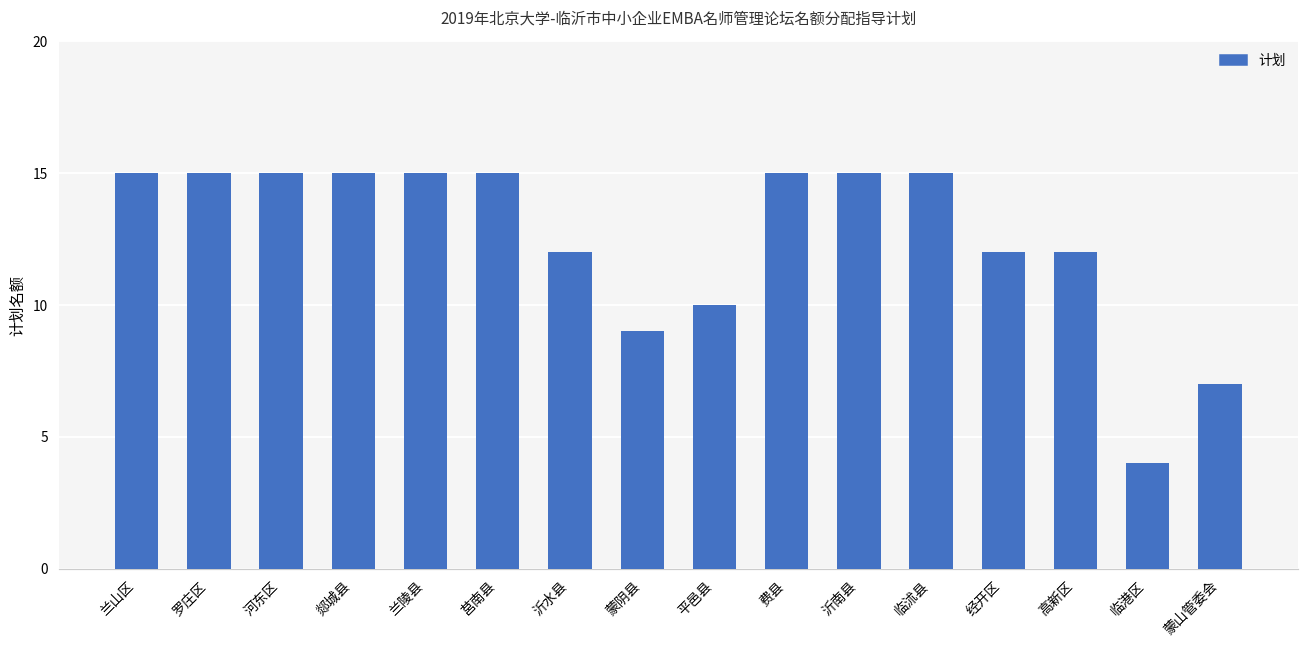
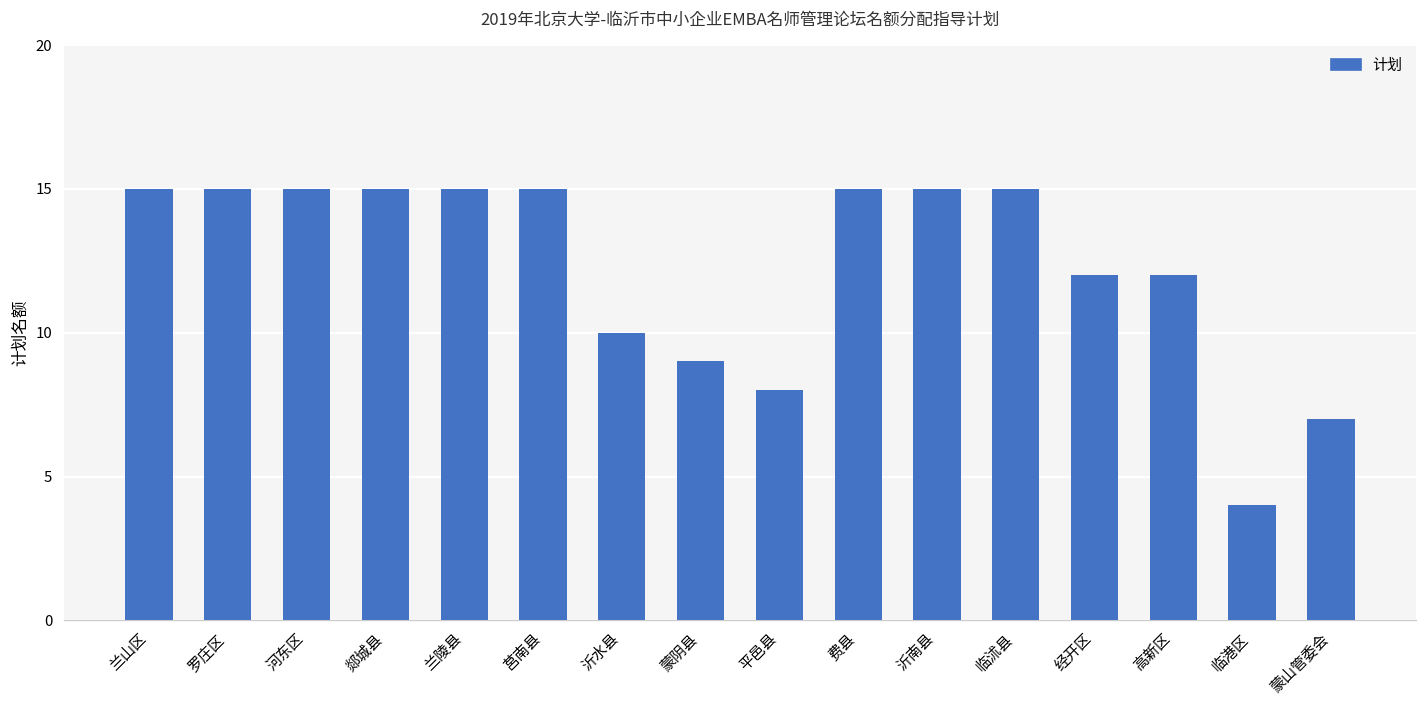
沂水县: 12 -> 10
平邑县: 10 -> 8
